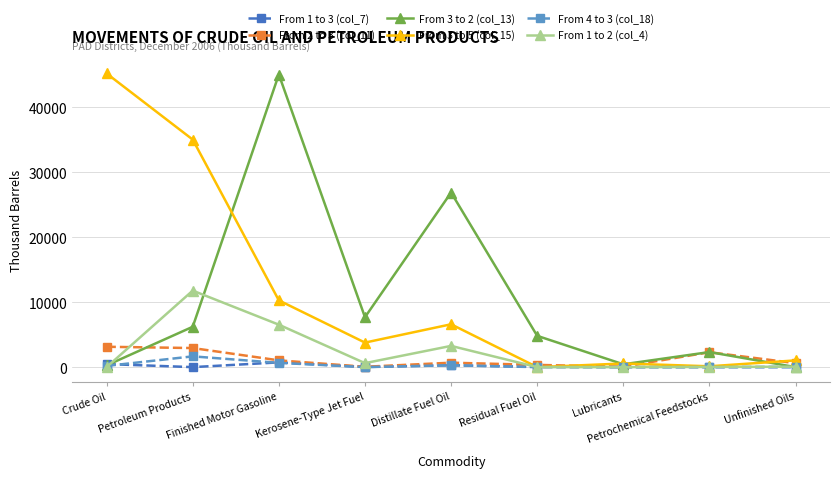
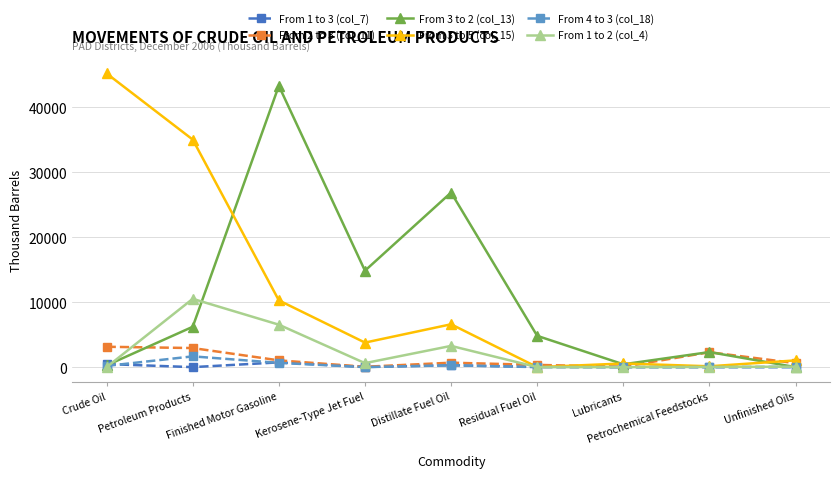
From 1 to 2 (col_4), Petroleum Products: 12000 -> 11000
From 3 to 2 (col_13), Finished Motor Gasoline: 45000 -> 43000
From 3 to 2 (col_13), Kerosene-Type Jet Fuel: 8000 -> 15000
